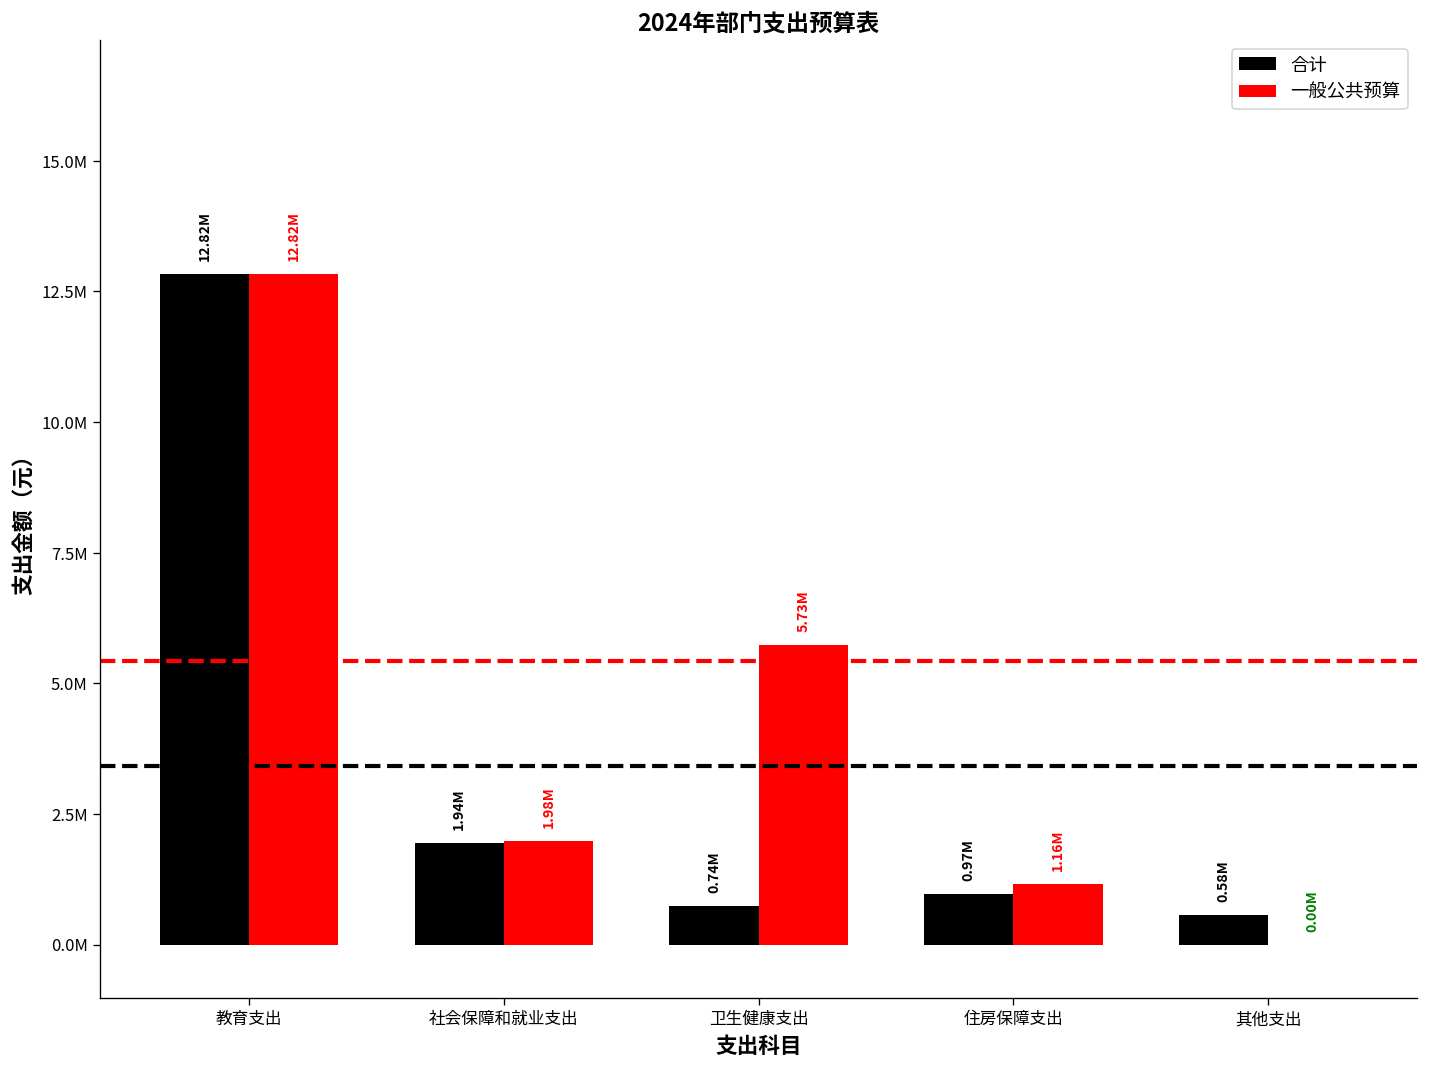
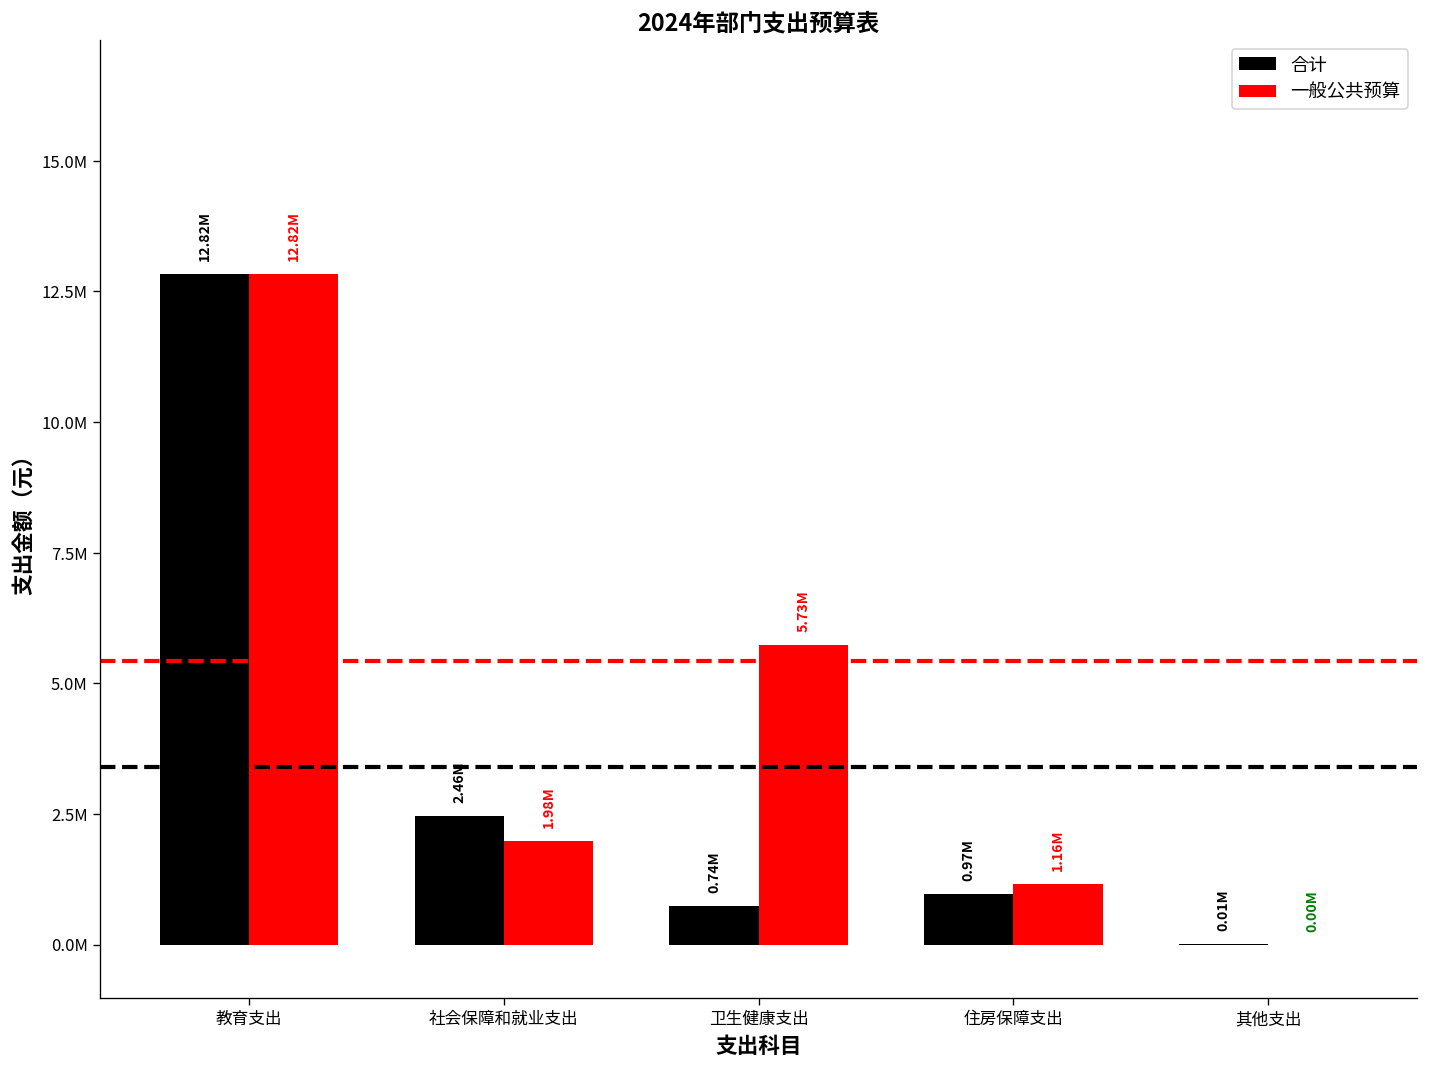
合计, 社会保障和就业支出: 1.94M -> 2.46M
合计, 其他支出: 0.58M -> 0.01M
